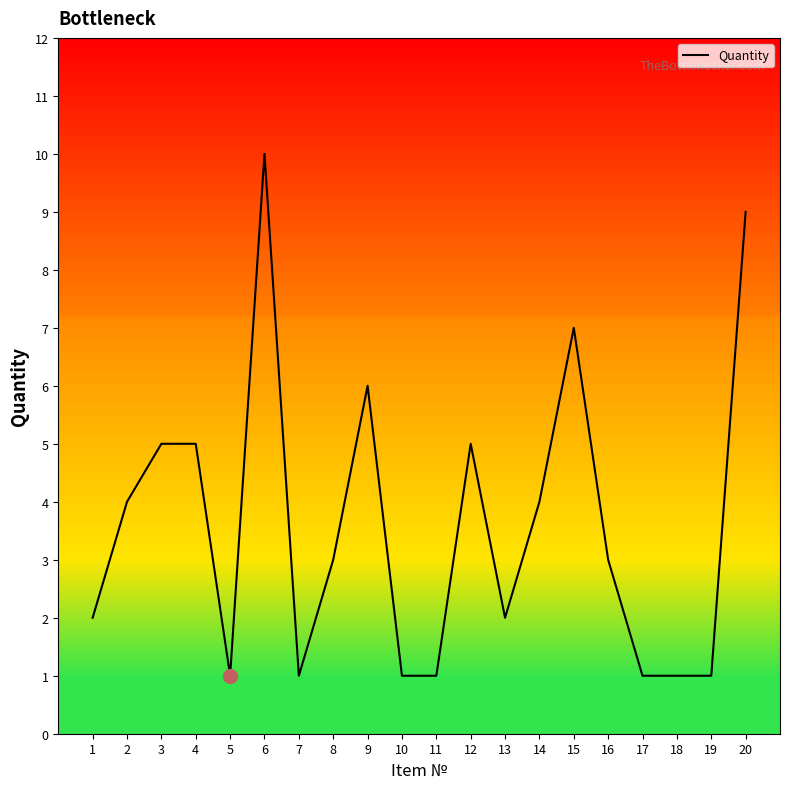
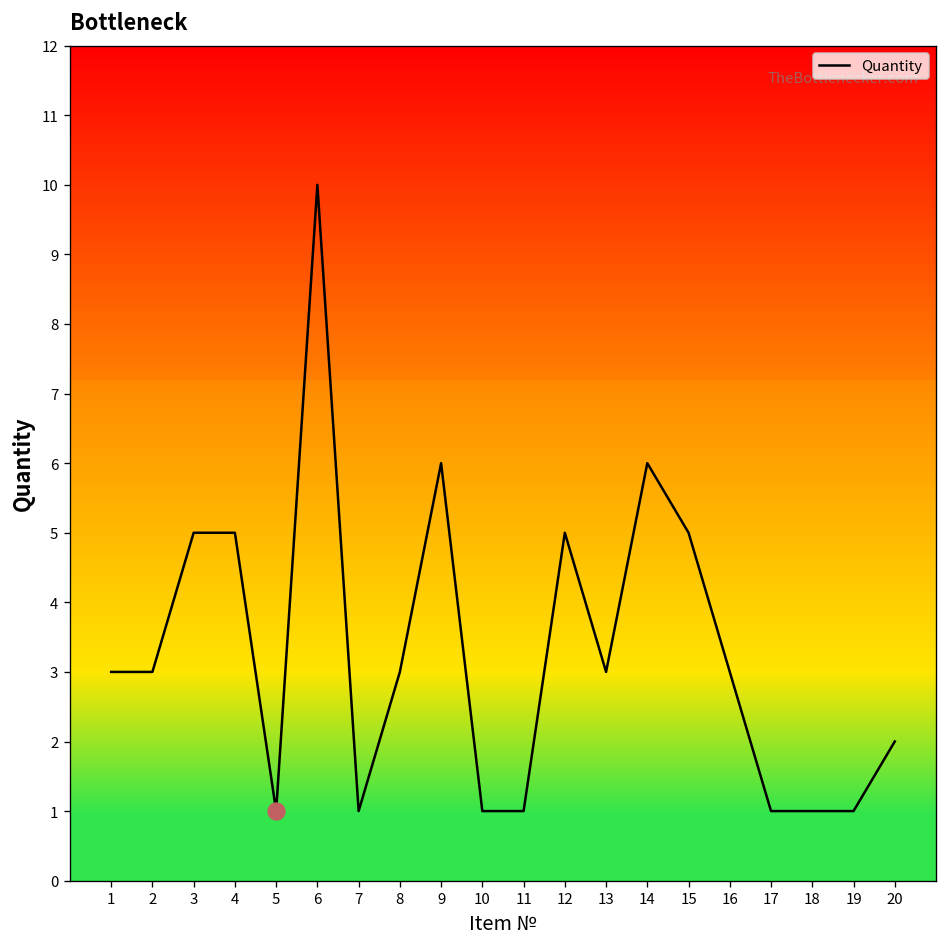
Quantity, 1: 2 -> 3
Quantity, 2: 4 -> 3
Quantity, 13: 2 -> 3
Quantity, 14: 4 -> 6
Quantity, 15: 7 -> 5
Quantity, 20: 9 -> 2
